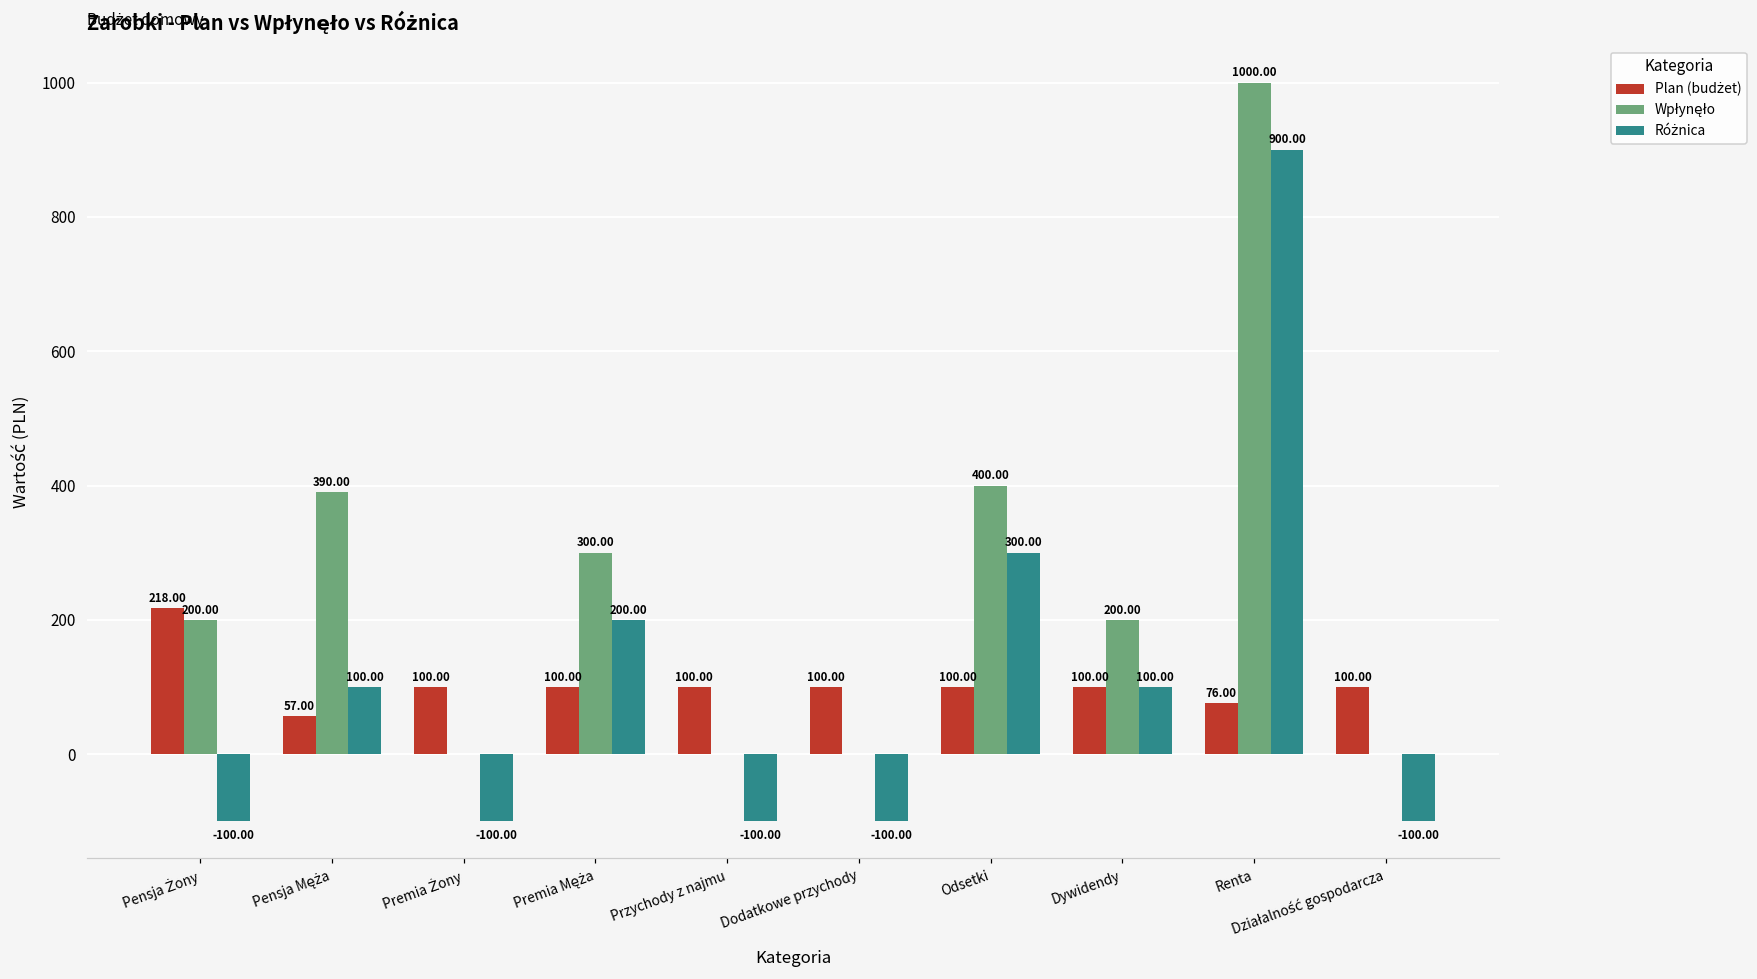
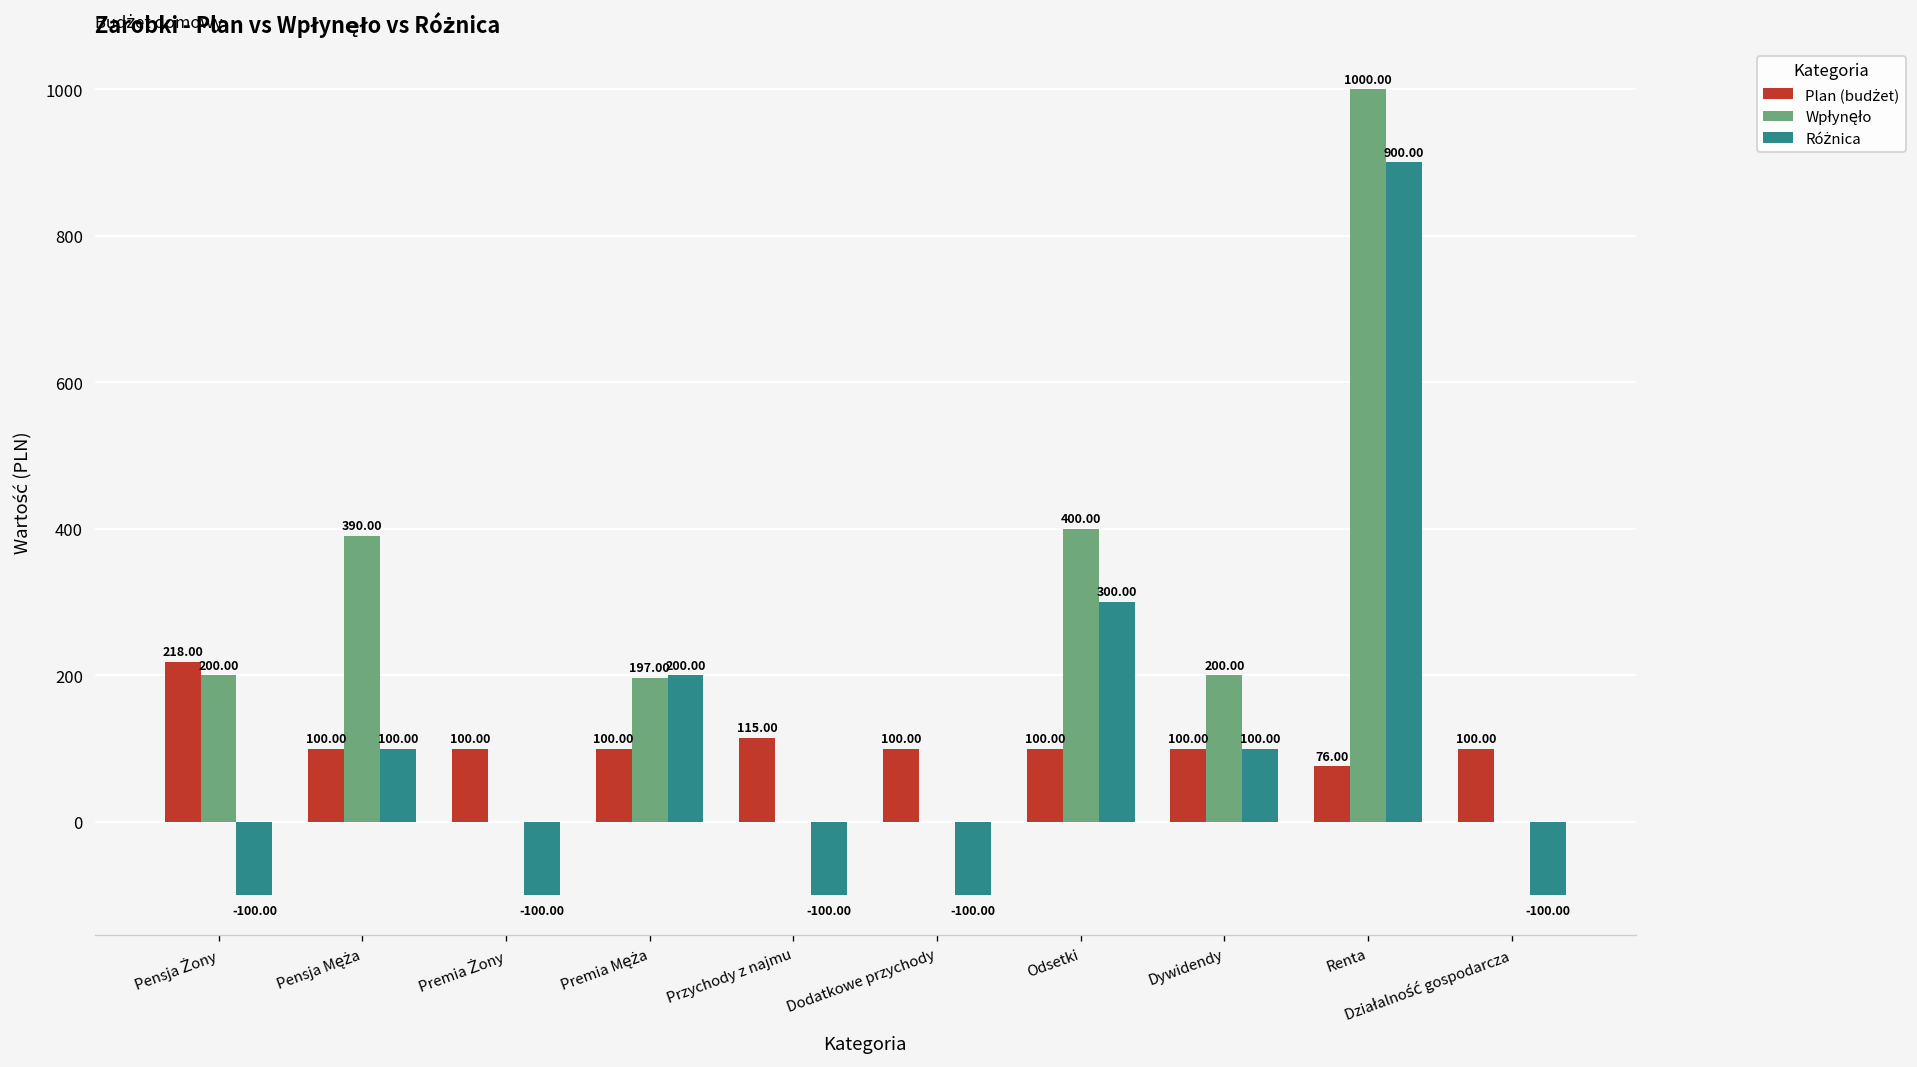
Plan (budżet), Pensja Męża: 57.00 -> 100.00
Wpłynęło, Premia Męża: 300.00 -> 197.00
Plan (budżet), Przychody z najmu: 100.00 -> 115.00
